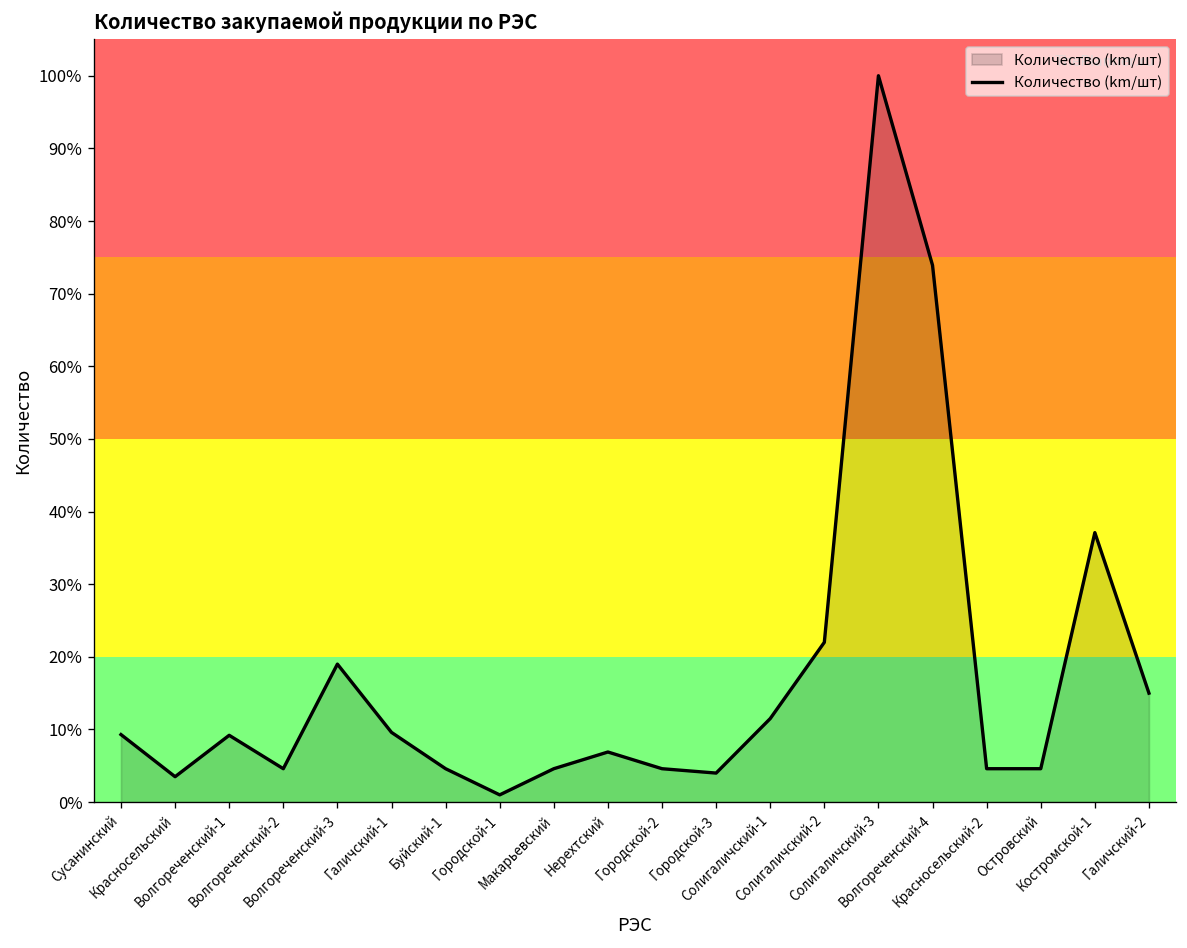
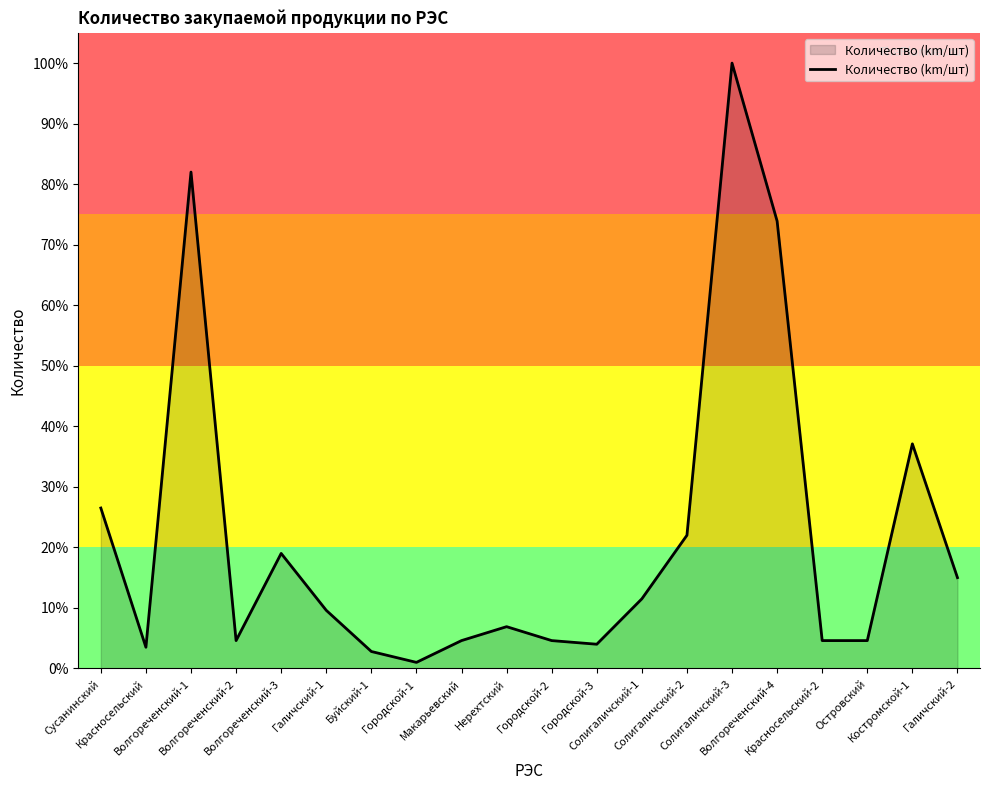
Сусанинский: 9% -> 27%
Волгореченский-1: 9% -> 82%
Буйский-1: 5% -> 3%
